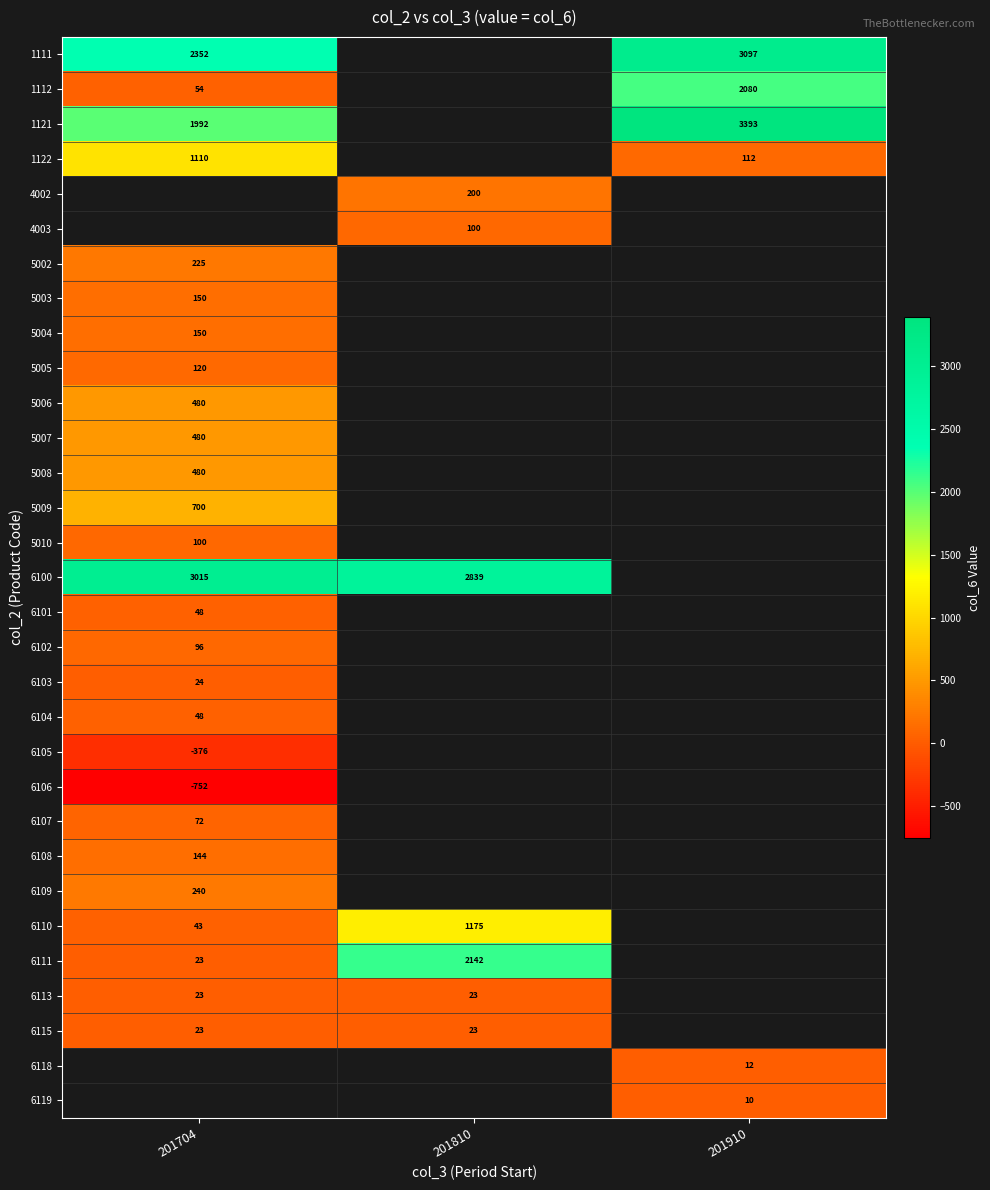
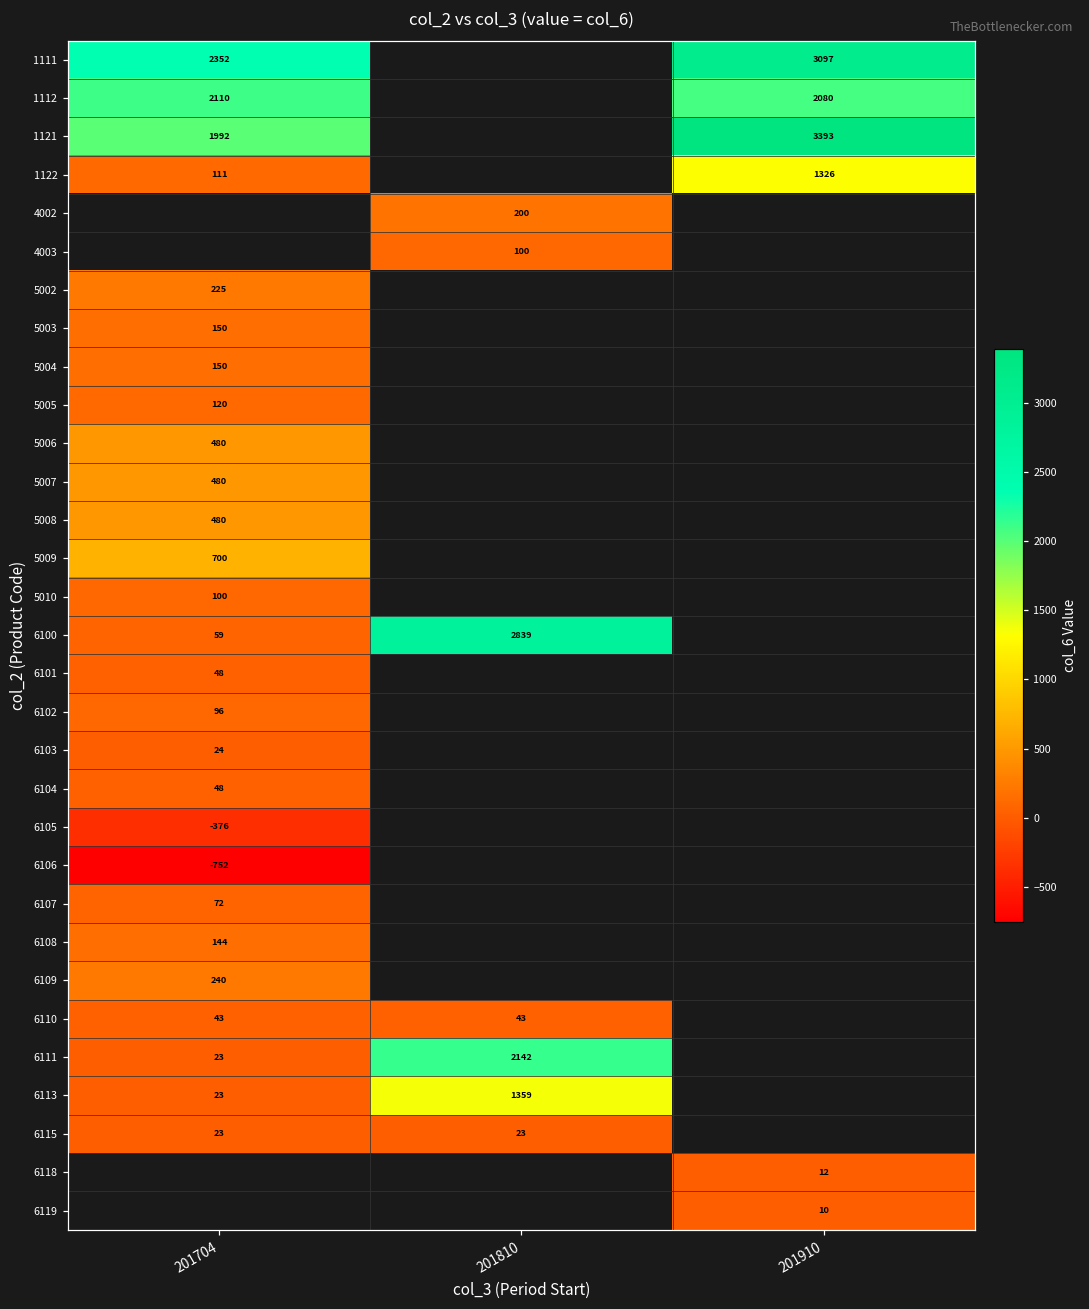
1112, 201704: 54 -> 2110
1122, 201704: 1110 -> 111
1122, 201910: 112 -> 1326
6100, 201704: 3015 -> 59
6110, 201810: 1175 -> 43
6113, 201810: 23 -> 1359
